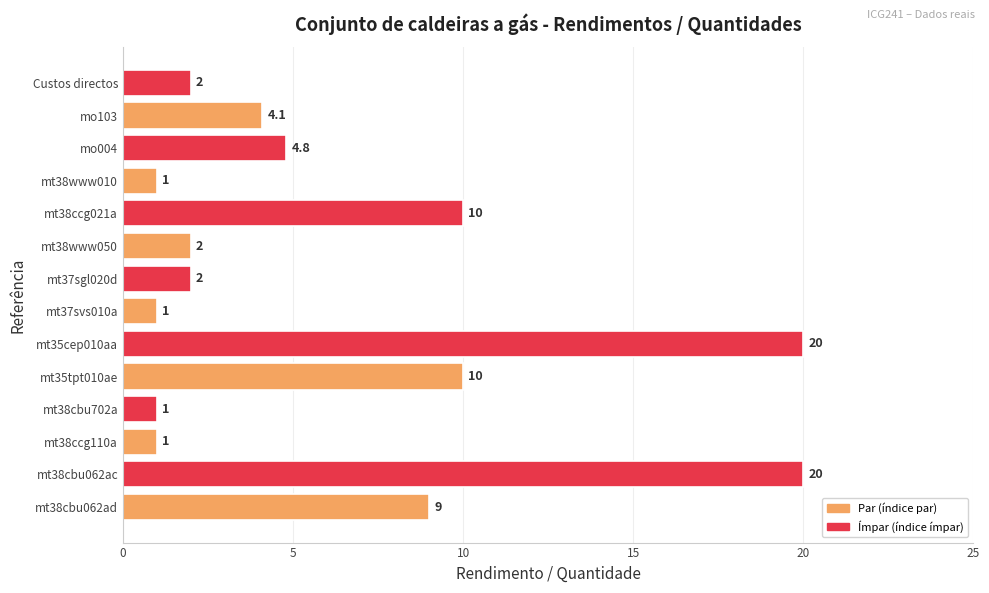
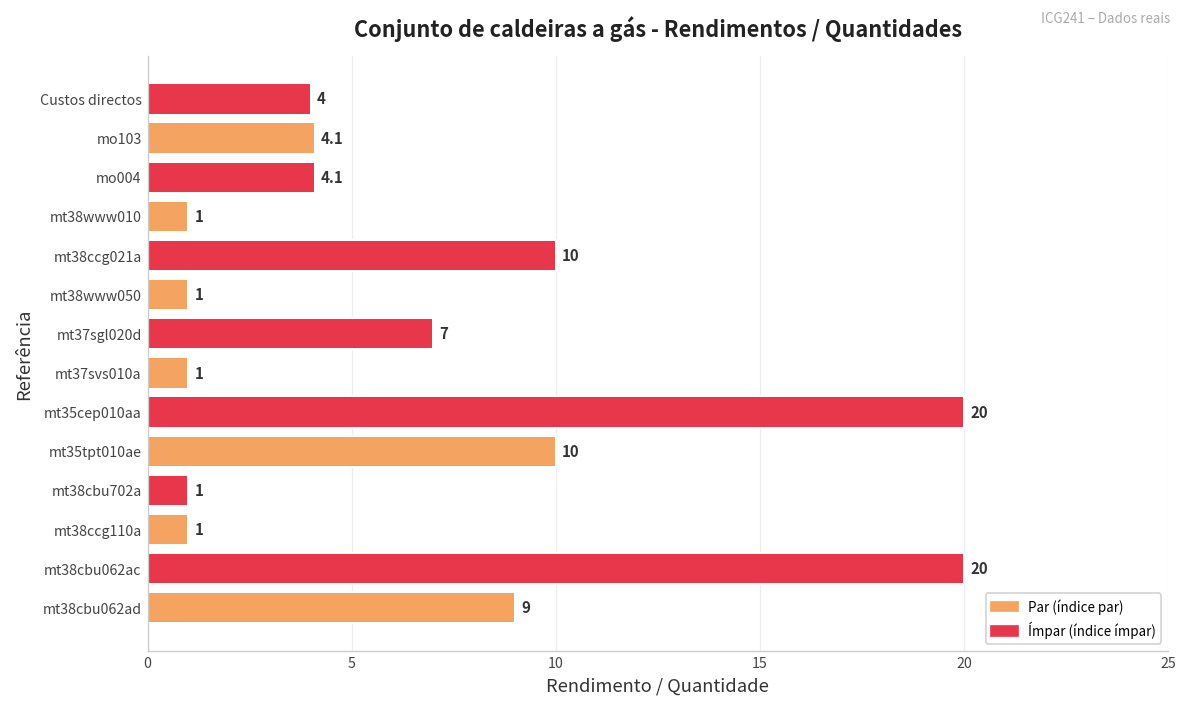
Custos directos: 2 -> 4
mo004: 4.8 -> 4.1
mt38www050: 2 -> 1
mt37sgl020d: 2 -> 7
